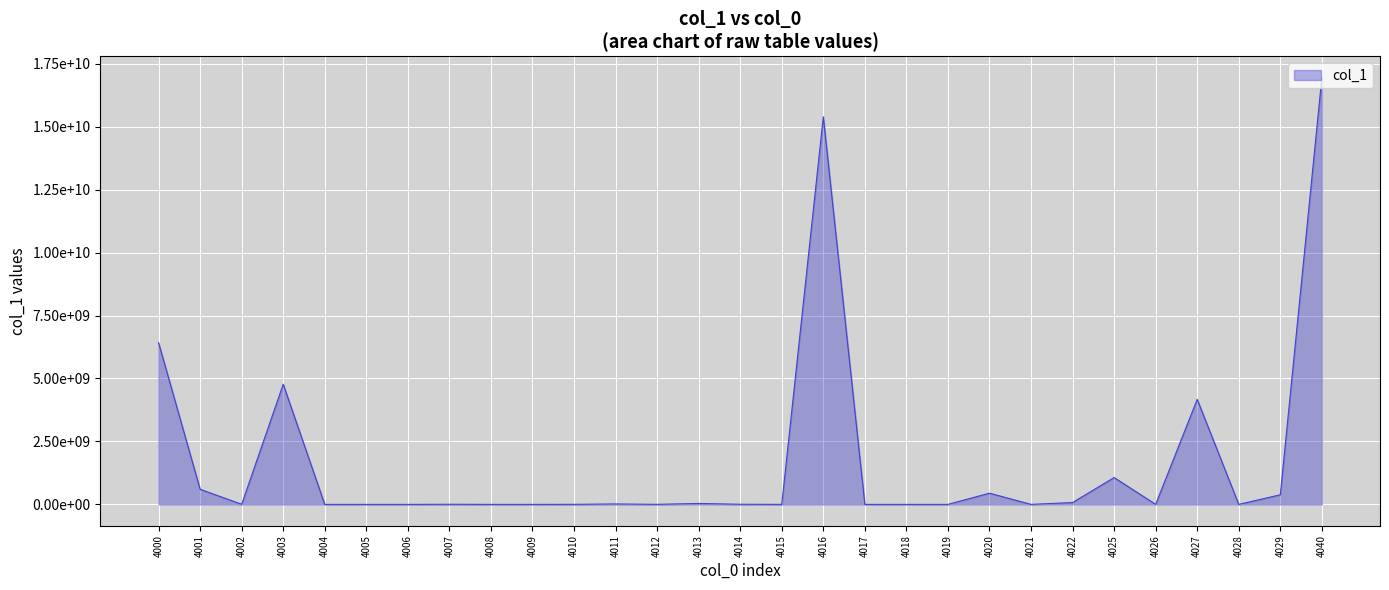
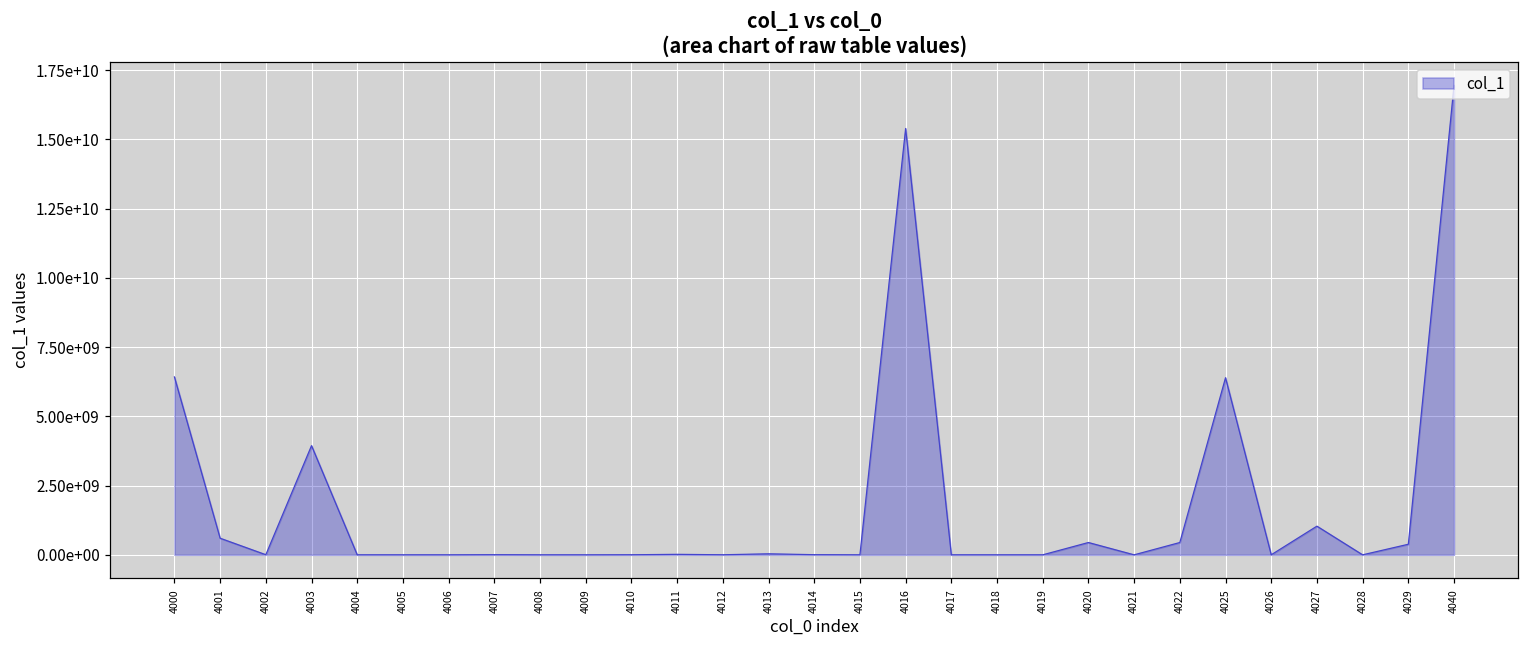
4003: 4800000000 -> 3900000000
4022: 100000000 -> 400000000
4025: 1100000000 -> 6400000000
4027: 4200000000 -> 1000000000
